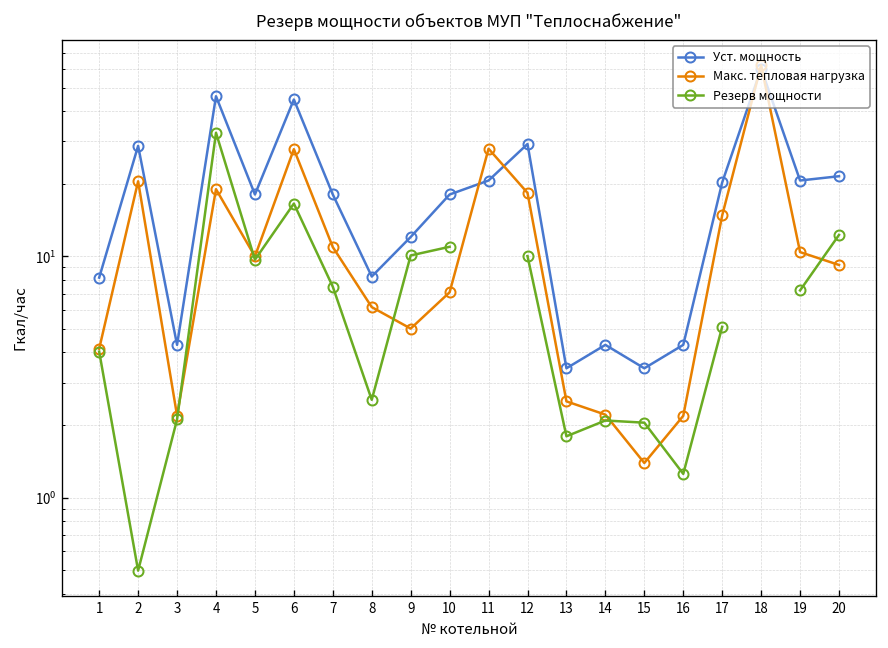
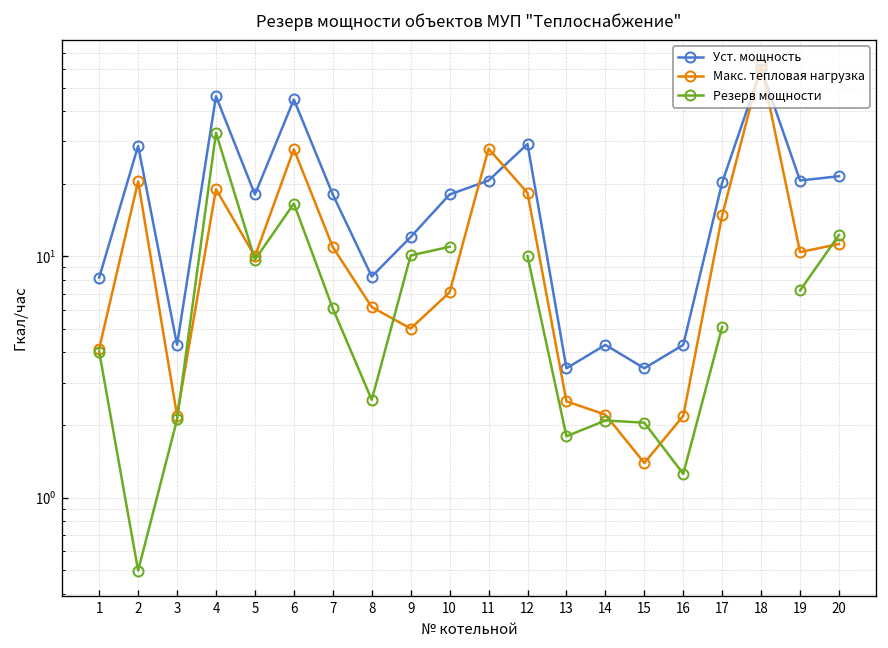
Резерв мощности, 7: 7.5 -> 6.1
Макс. тепловая нагрузка, 20: 9 -> 11
